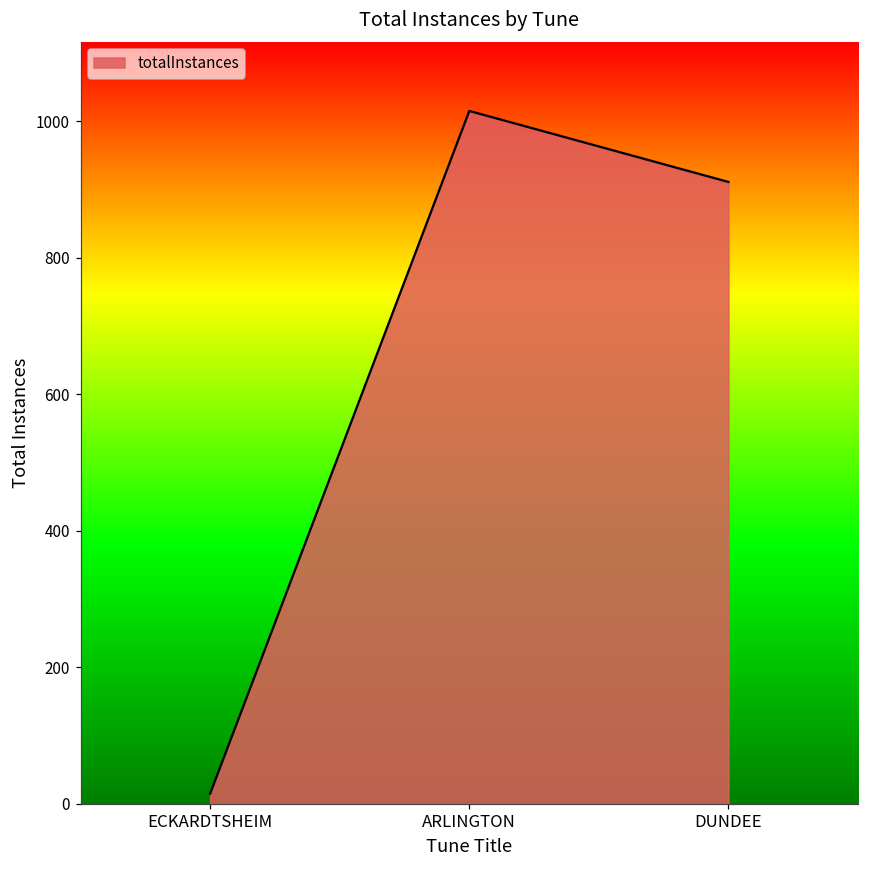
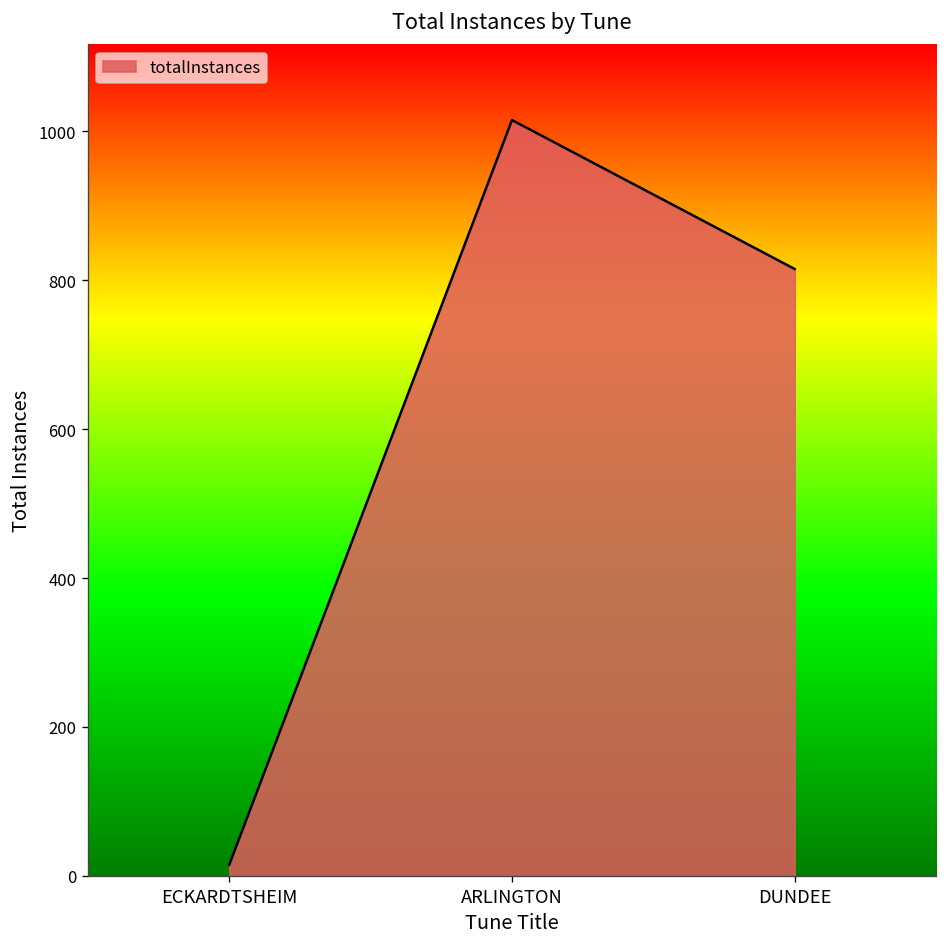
DUNDEE: 910 -> 820
